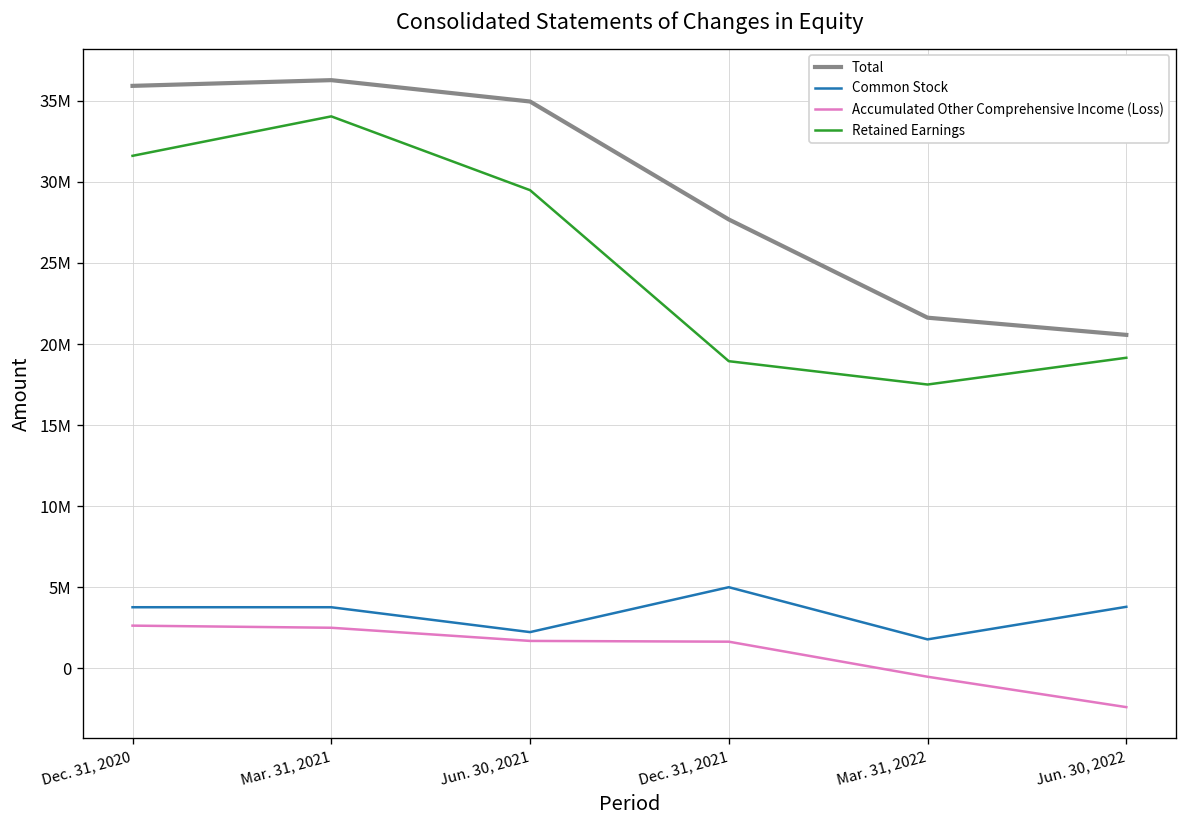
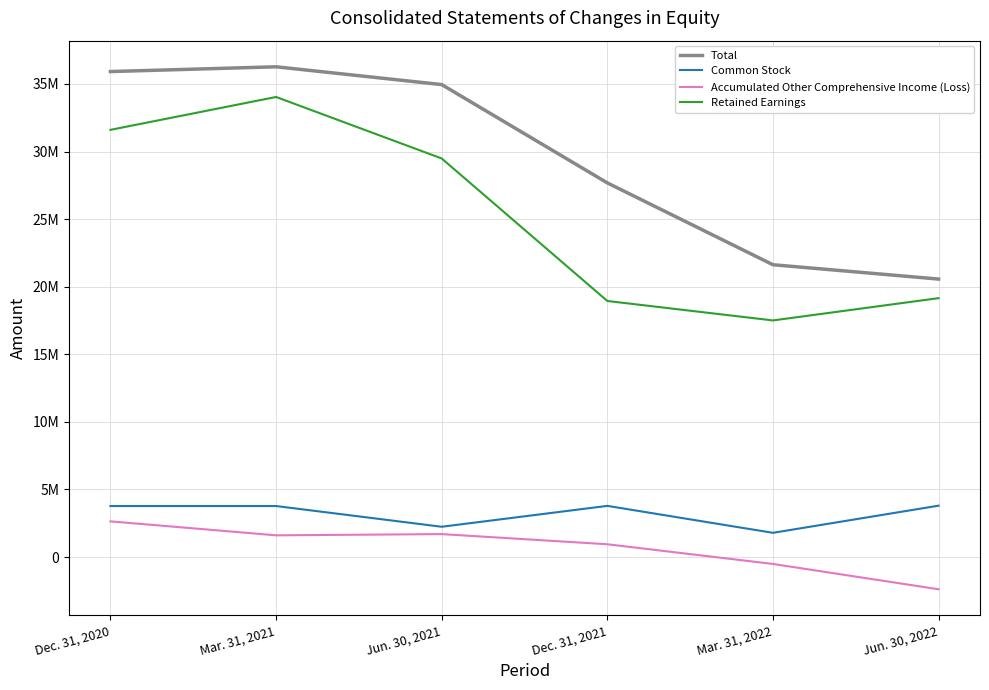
Accumulated Other Comprehensive Income (Loss), Mar. 31, 2021: 2500000 -> 1600000
Common Stock, Dec. 31, 2021: 5000000 -> 3800000
Accumulated Other Comprehensive Income (Loss), Dec. 31, 2021: 1600000 -> 900000
